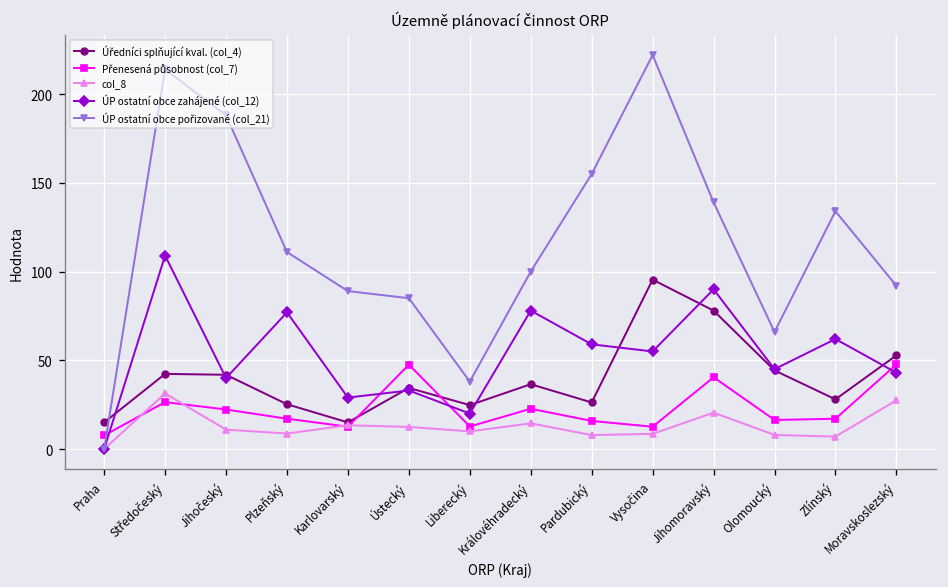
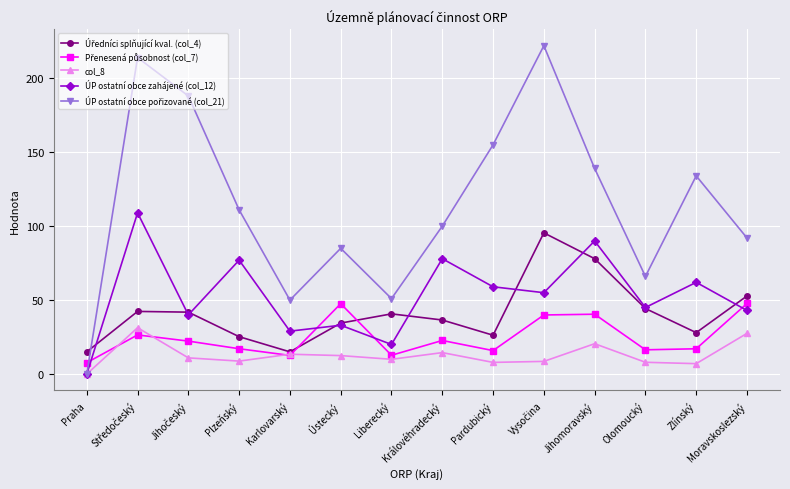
ÚP ostatní obce pořizované (col_21), Karlovarský: 89 -> 50
Úředníci splňující kval. (col_4), Liberecký: 25 -> 41
ÚP ostatní obce pořizované (col_21), Liberecký: 38 -> 51
Přenesená působnost (col_7), Vysočina: 13 -> 40
